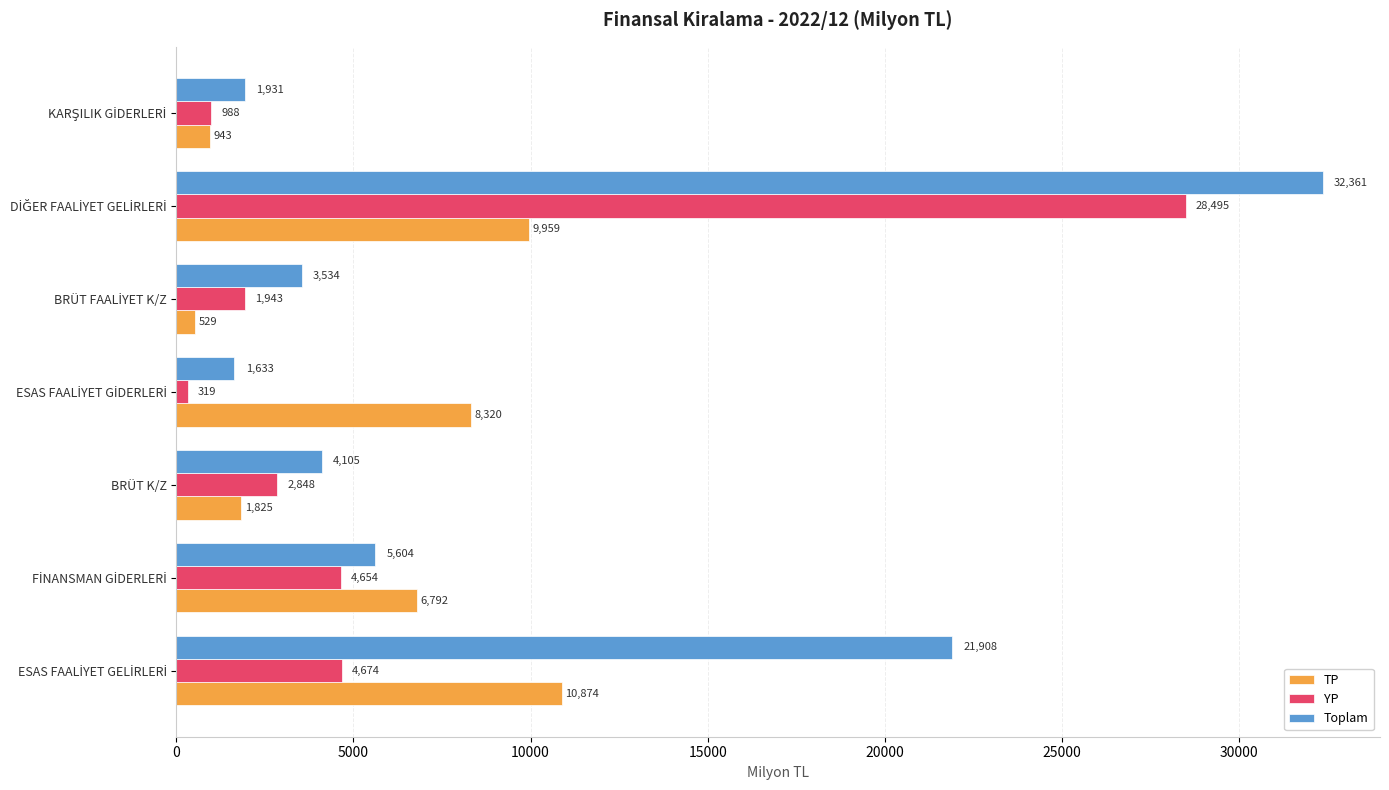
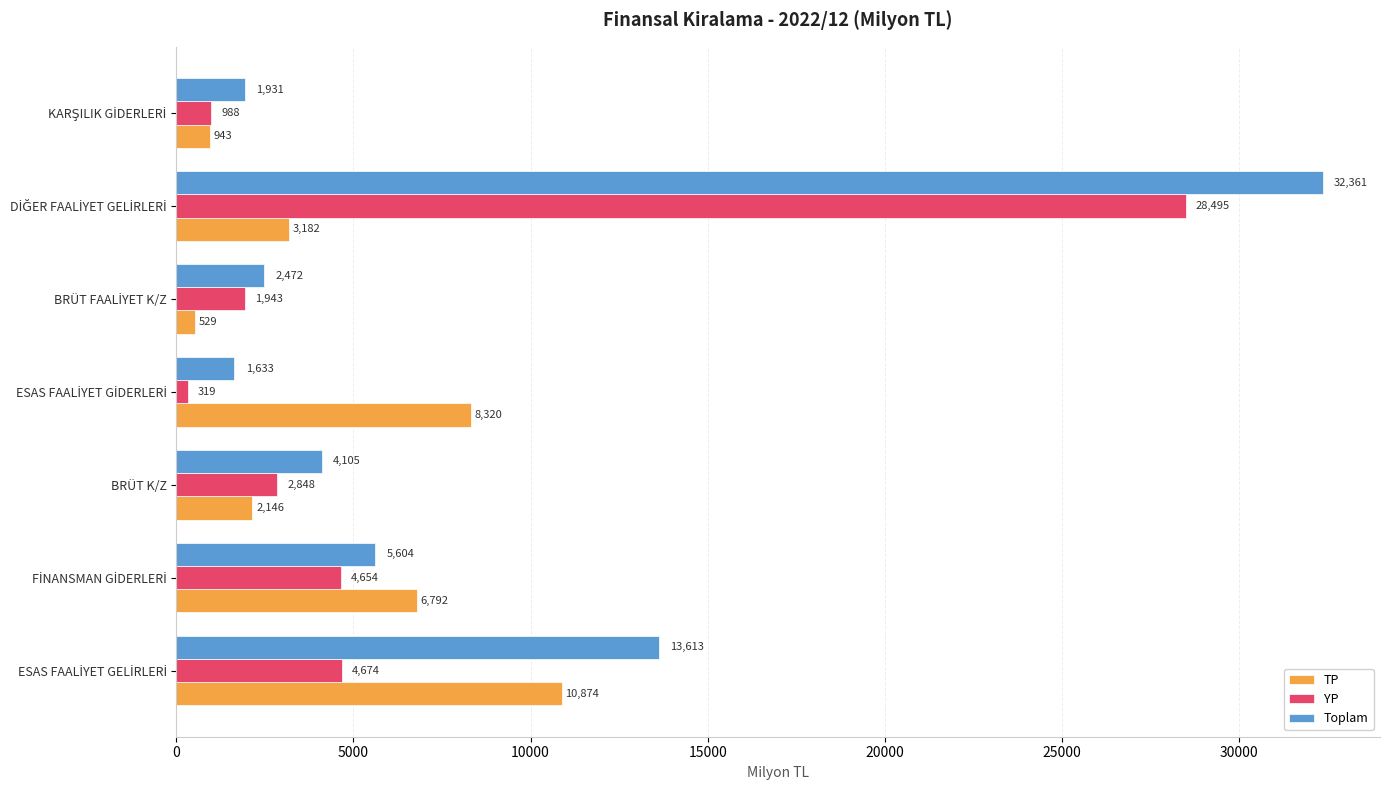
TP, DİĞER FAALİYET GELİRLERİ: 9,959 -> 3,182
Toplam, BRÜT FAALİYET K/Z: 3,534 -> 2,472
TP, BRÜT K/Z: 1,825 -> 2,146
Toplam, ESAS FAALİYET GELİRLERİ: 21,908 -> 13,613
